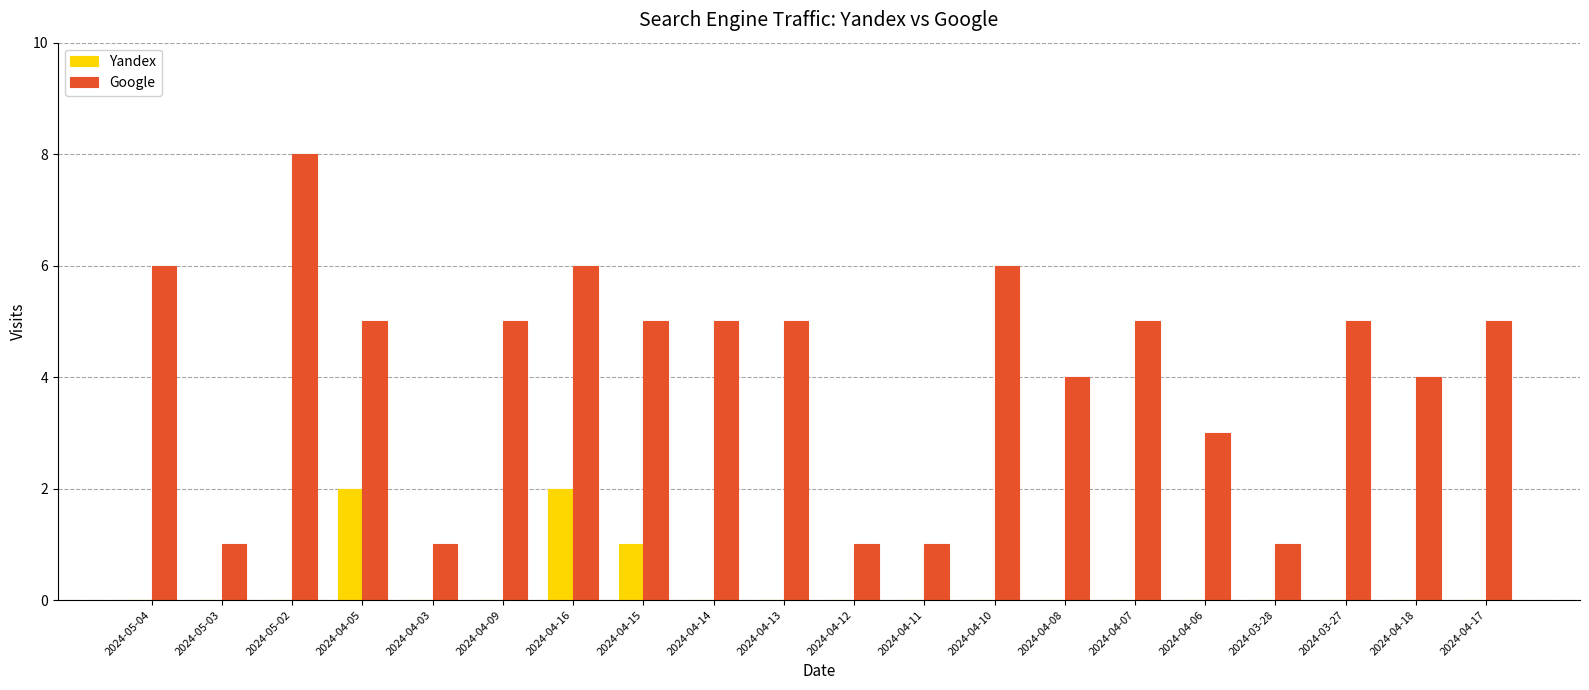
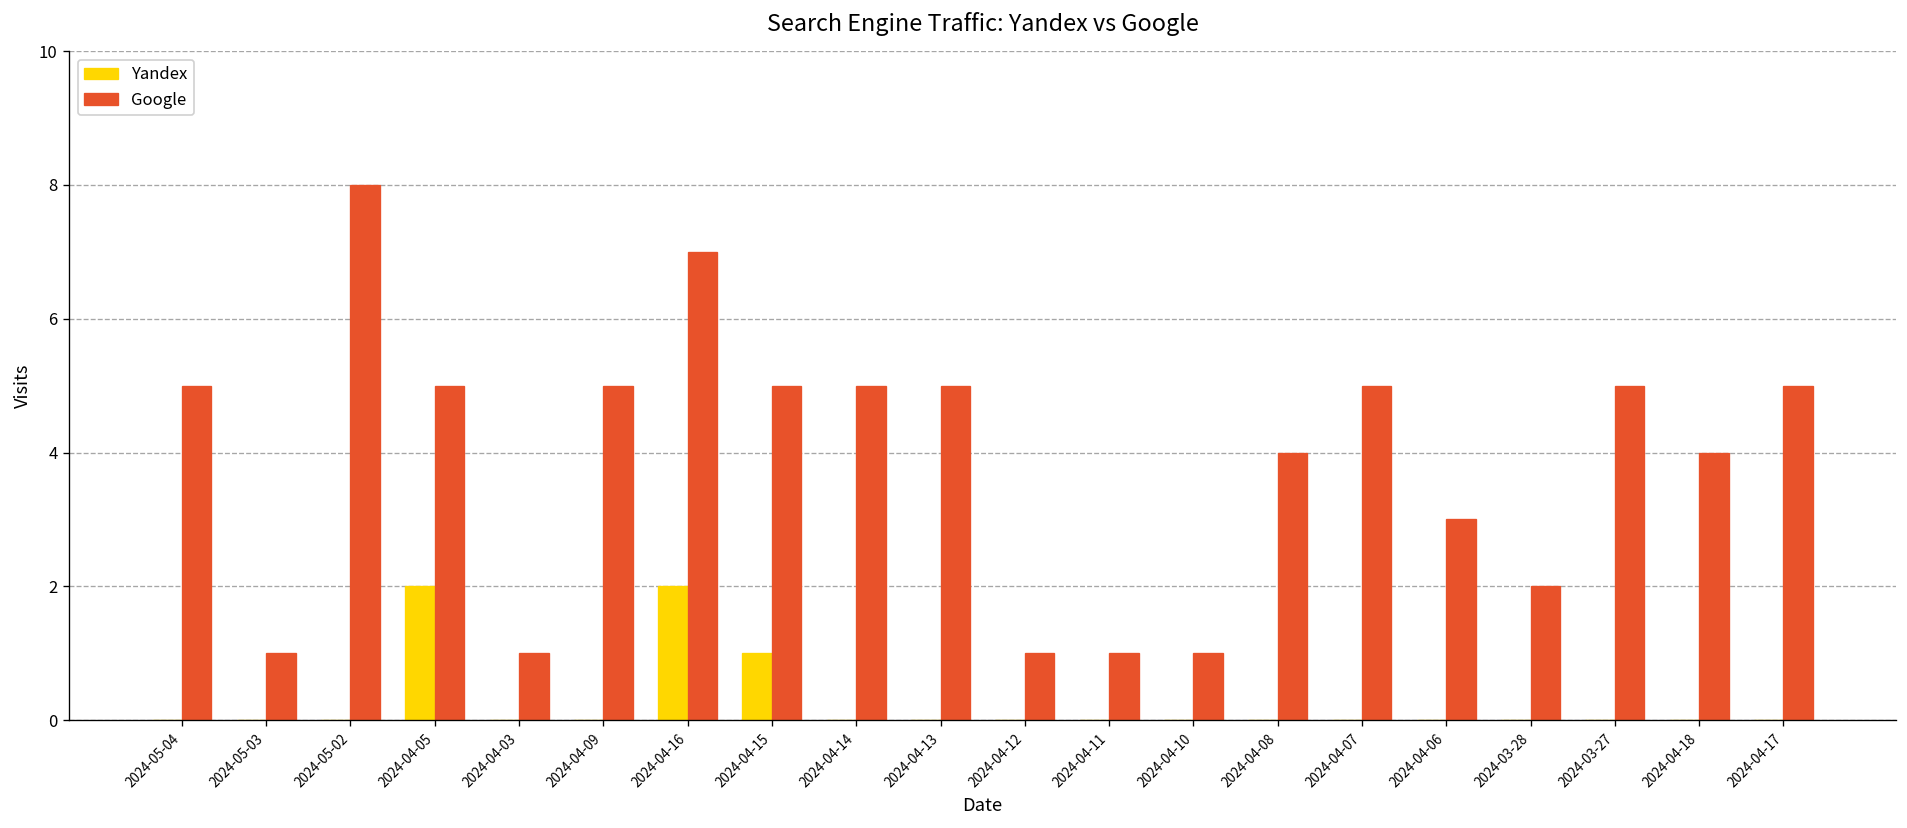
Google, 2024-05-04: 6 -> 5
Google, 2024-04-16: 6 -> 7
Google, 2024-04-10: 6 -> 1
Google, 2024-03-28: 1 -> 2
